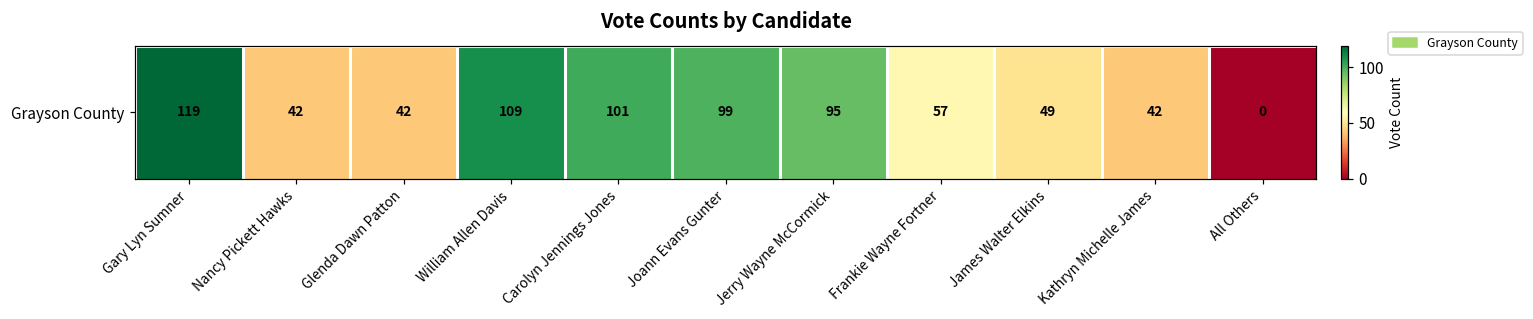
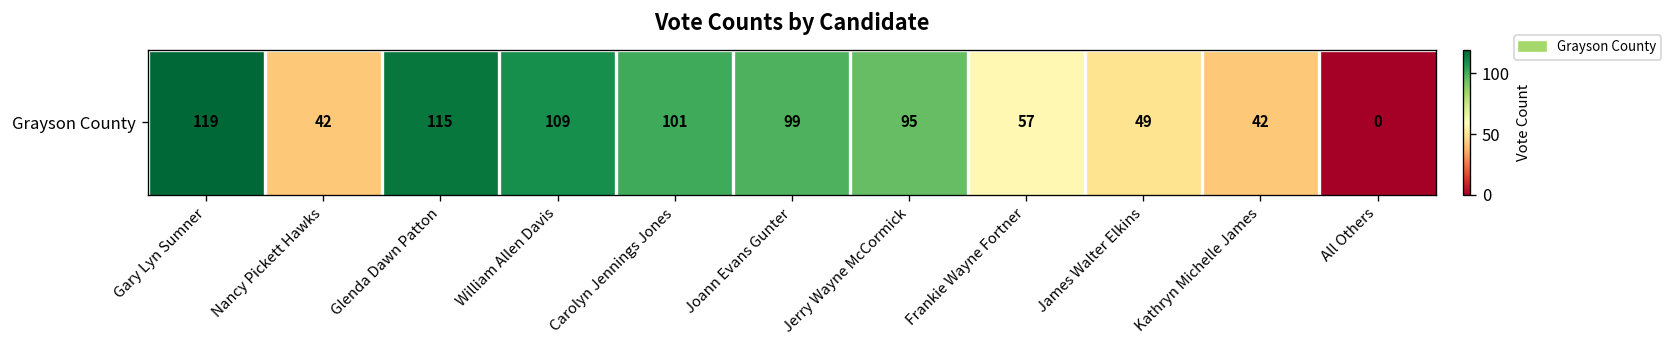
Grayson County, Glenda Dawn Patton: 42 -> 115
